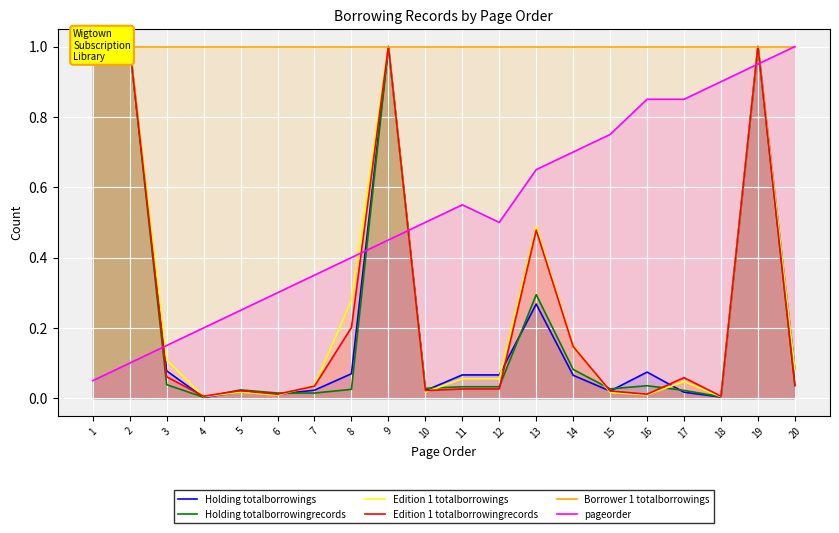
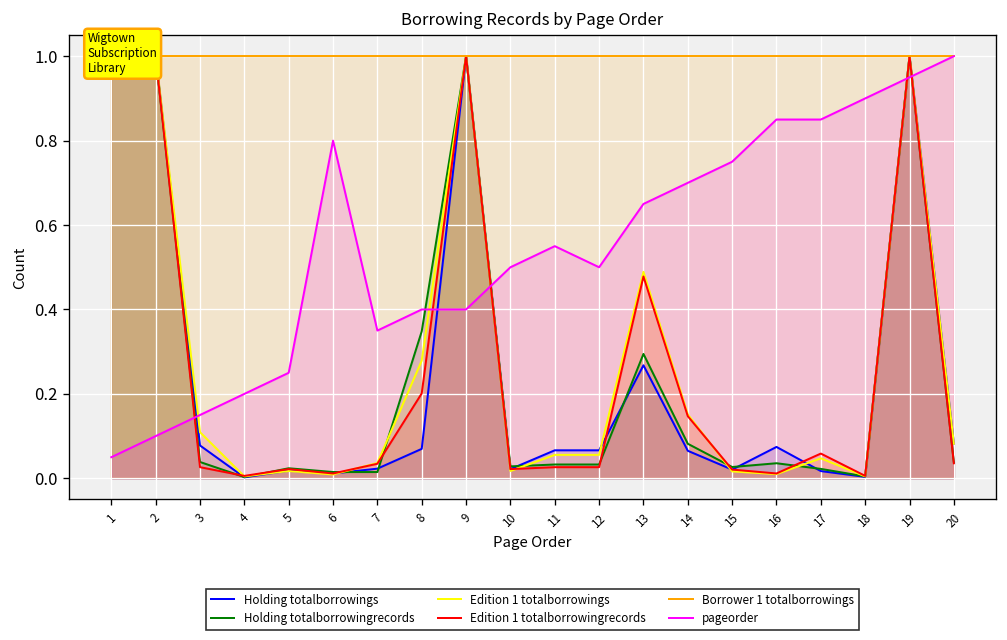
Edition 1 totalborrowingrecords, 3: 0.06 -> 0.03
pageorder, 6: 0.30 -> 0.80
Holding totalborrowingrecords, 8: 0.03 -> 0.35
pageorder, 9: 0.45 -> 0.40
